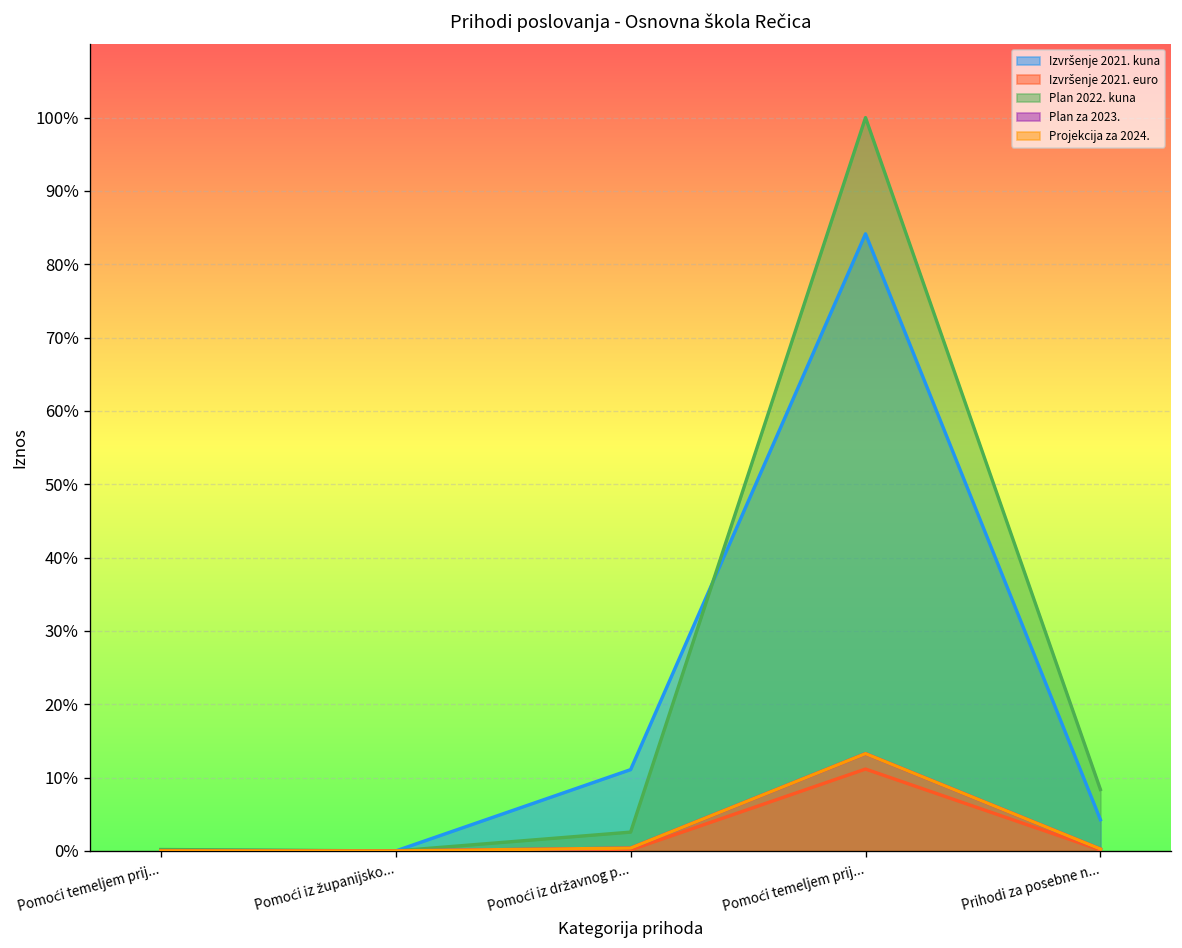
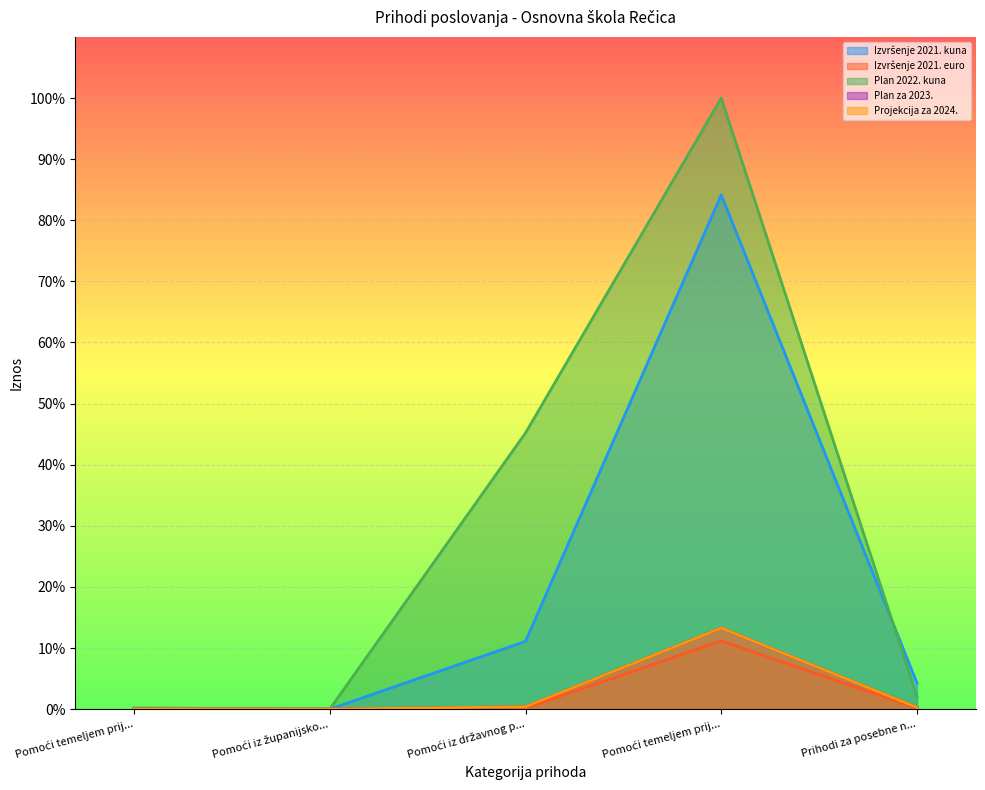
Plan 2022. kuna, Pomoći iz državnog p...: 3% -> 45%
Plan 2022. kuna, Prihodi za posebne n...: 8% -> 2%
